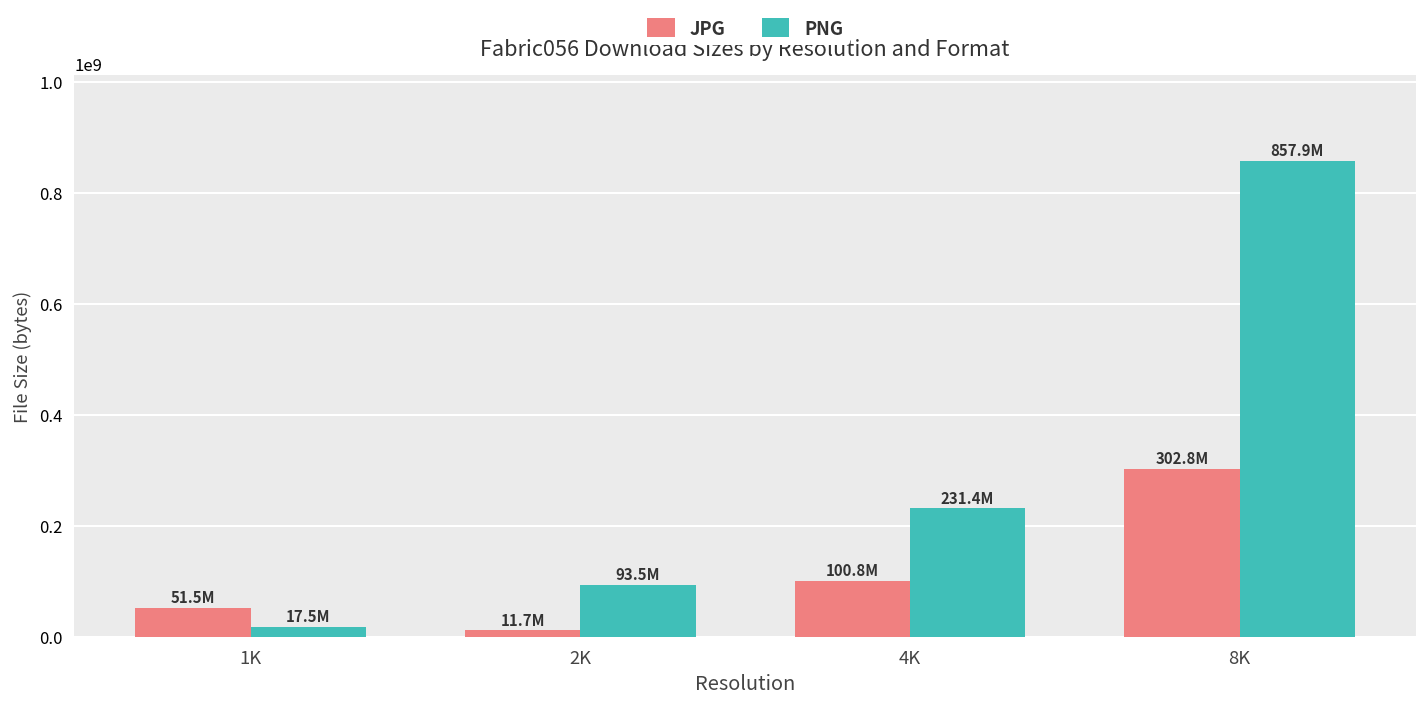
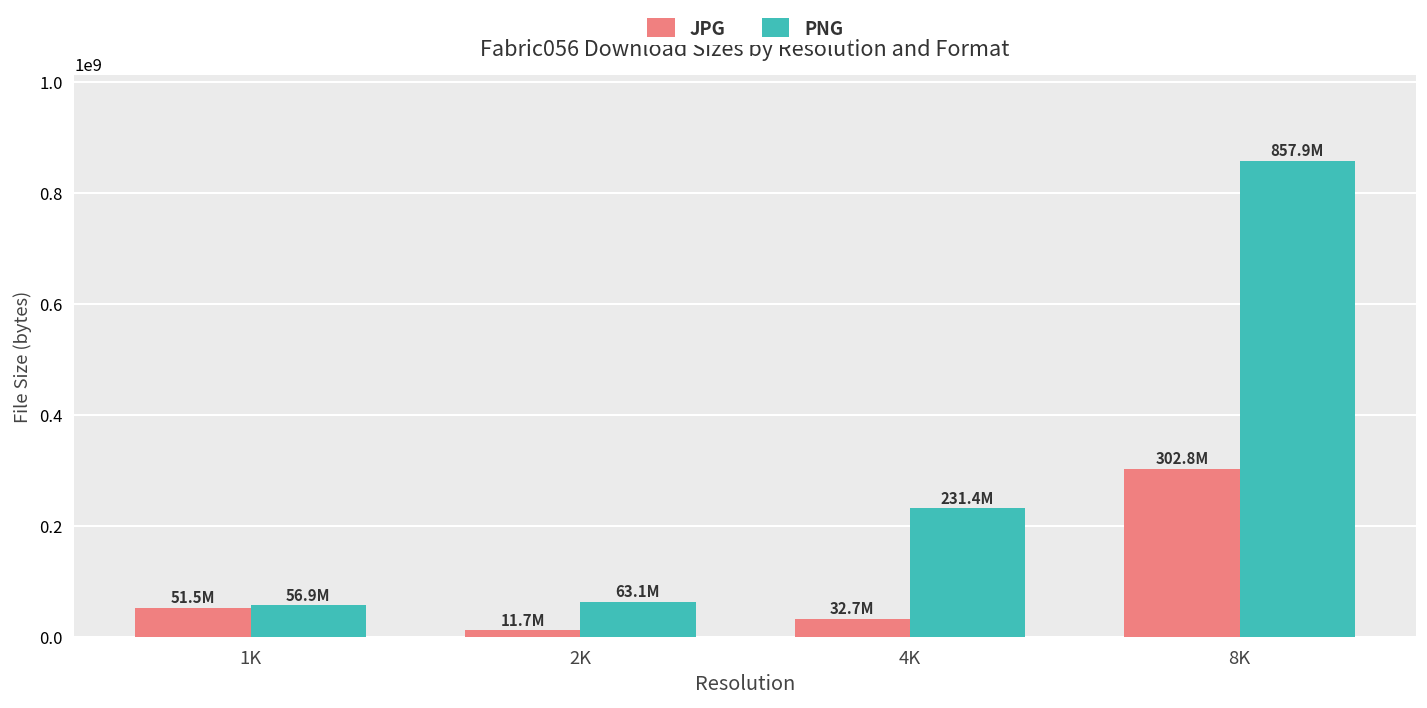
PNG, 1K: 17.5M -> 56.9M
PNG, 2K: 93.5M -> 63.1M
JPG, 4K: 100.8M -> 32.7M
